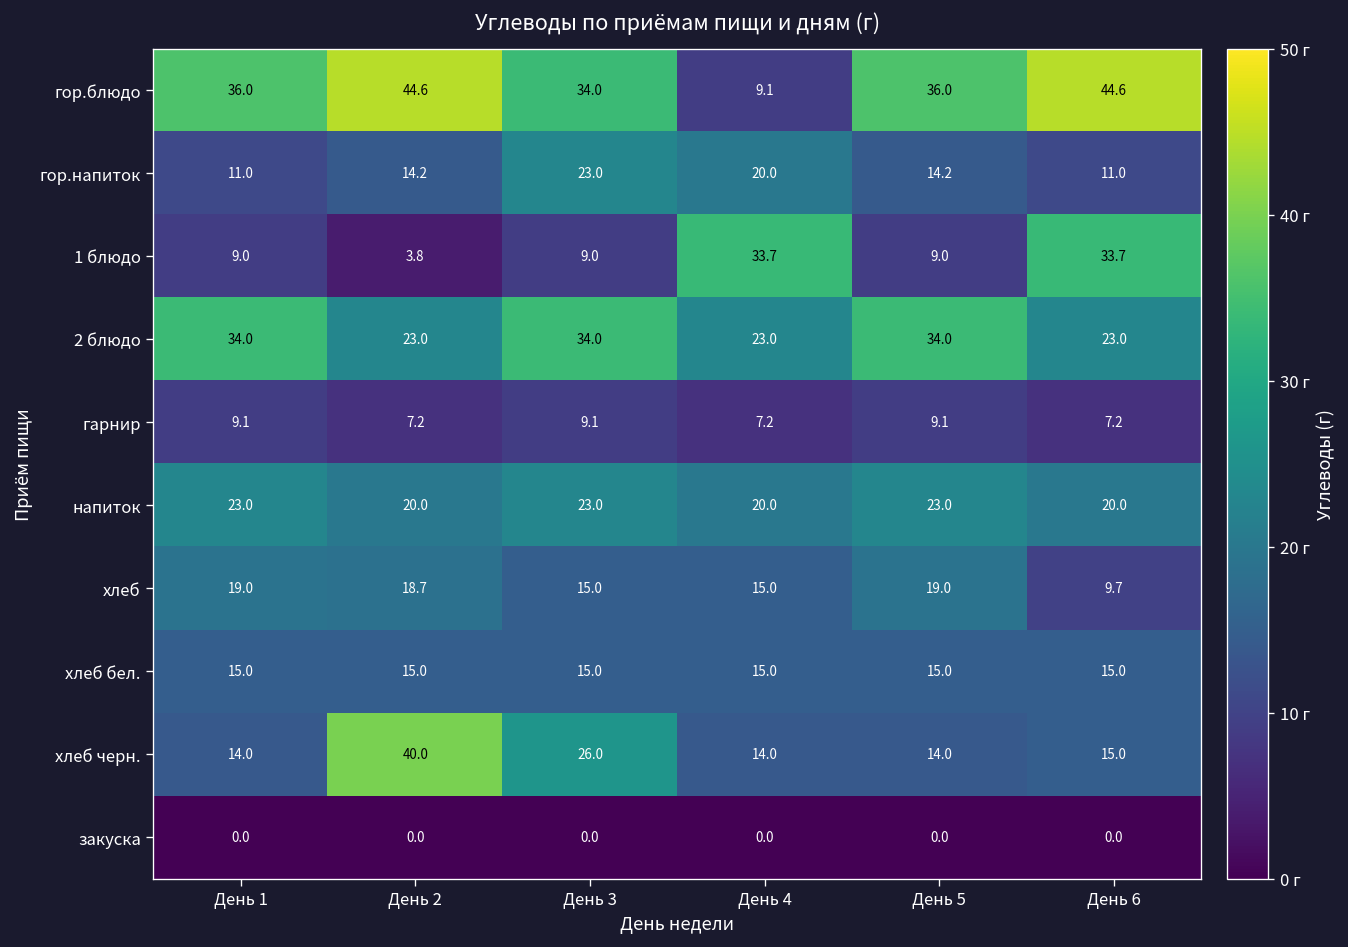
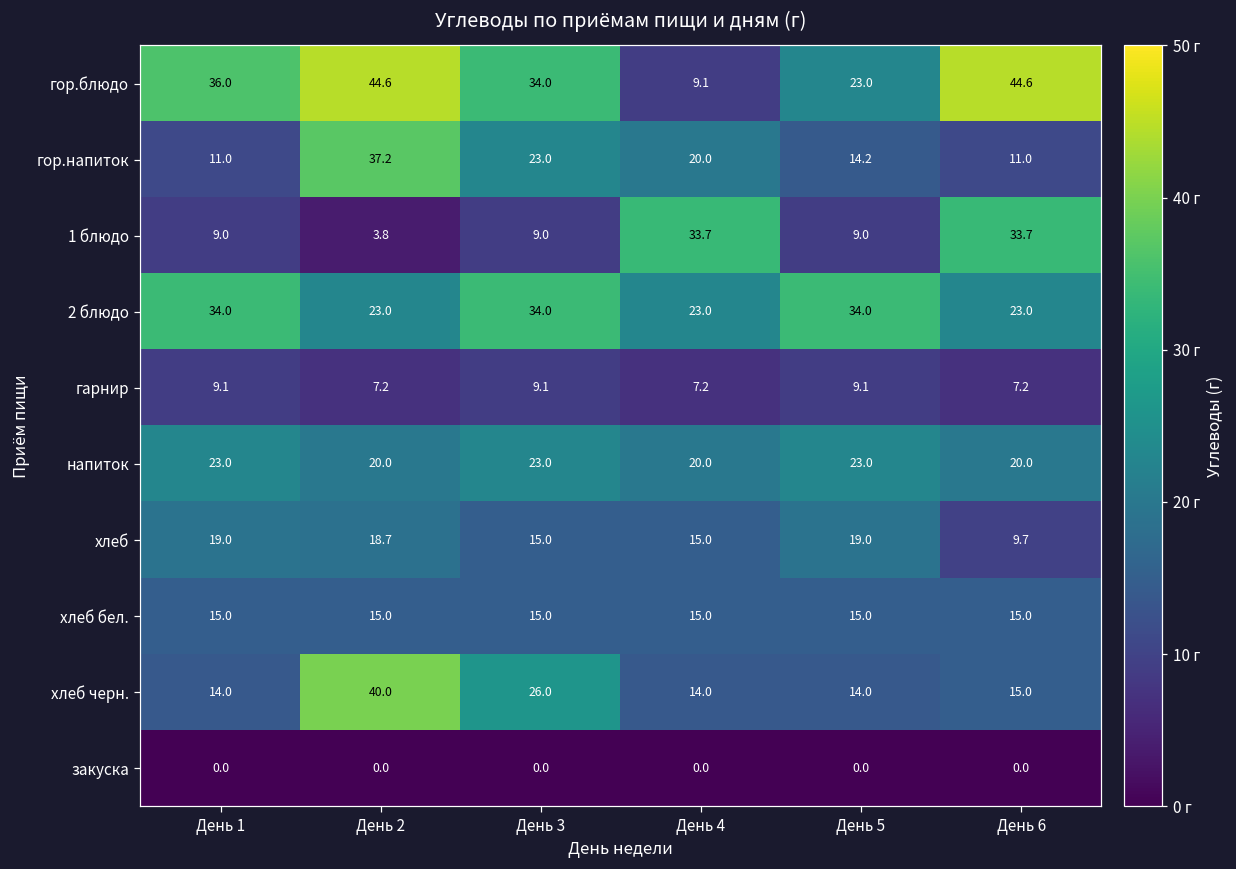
гор.блюдо, День 5: 36.0 -> 23.0
гор.напиток, День 2: 14.2 -> 37.2
